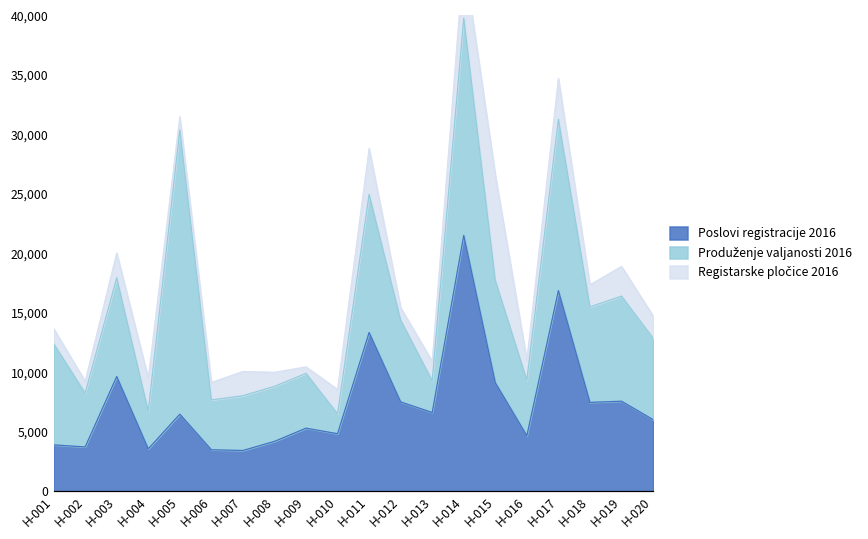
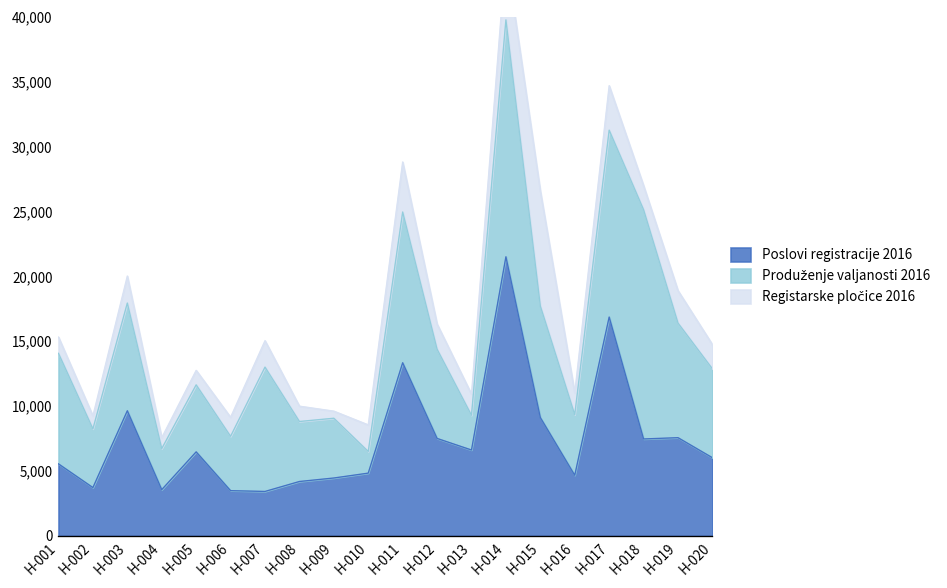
Poslovi registracije 2016, H-001: 3,900 -> 5,500
Registarske pločice 2016, H-004: 2,800 -> 800
Produženje valjanosti 2016, H-005: 23,900 -> 5,200
Produženje valjanosti 2016, H-007: 4,600 -> 9,600
Poslovi registracije 2016, H-009: 5,300 -> 4,500
Registarske pločice 2016, H-012: 1,000 -> 1,900
Produženje valjanosti 2016, H-018: 8,000 -> 17,700
